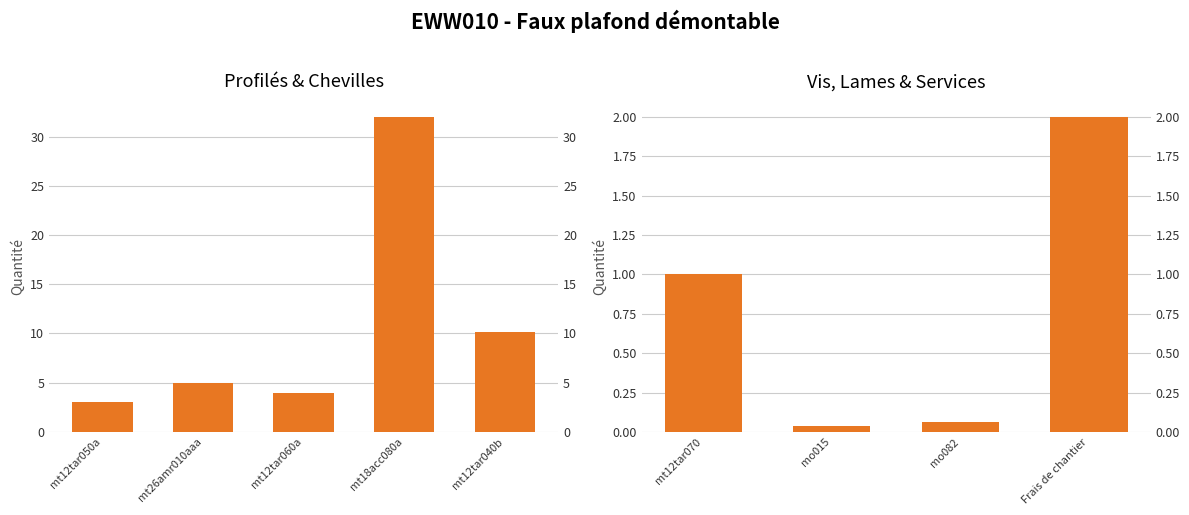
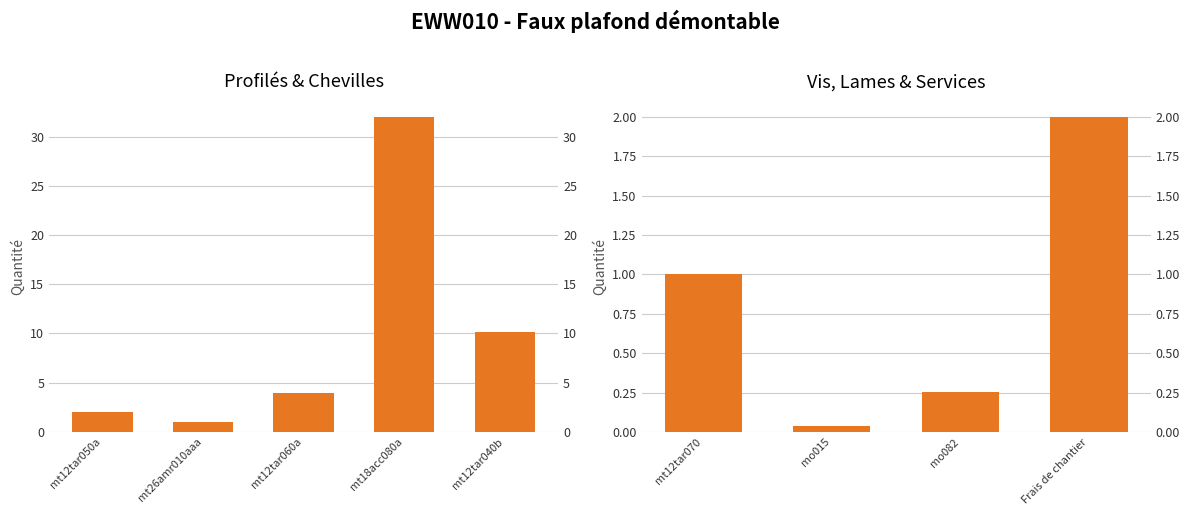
Profilés & Chevilles, mt12tar050a: 3 -> 2
Profilés & Chevilles, mt26amr010aaa: 5 -> 1
Vis, Lames & Services, mo082: 0.06 -> 0.26
